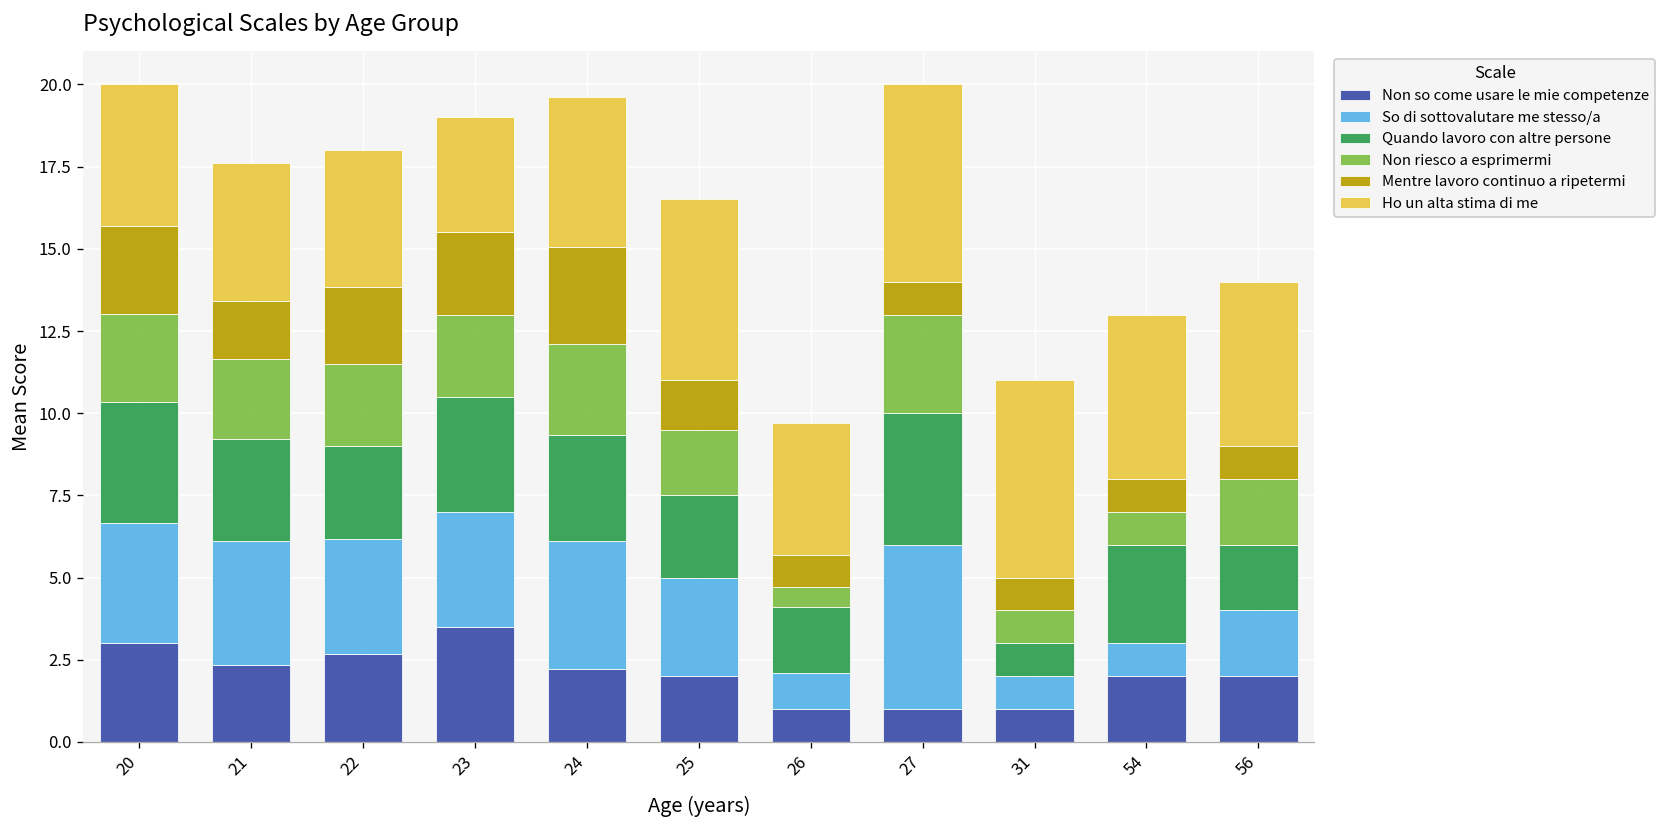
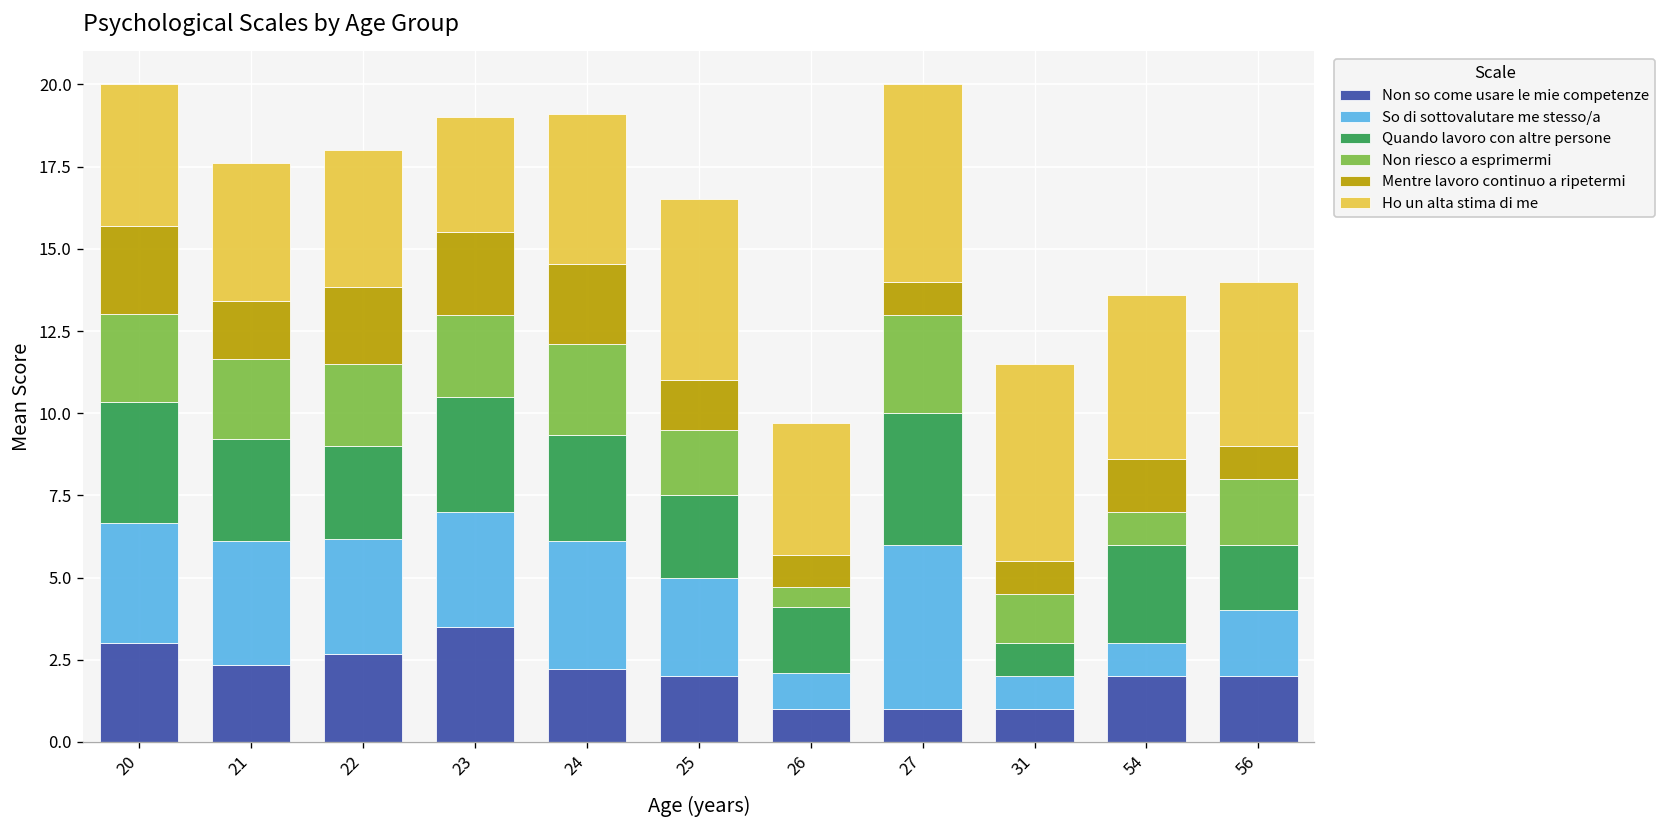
Mentre lavoro continuo a ripetermi, 24: 2.9 -> 2.4
Non riesco a esprimermi, 31: 1.0 -> 1.5
Mentre lavoro continuo a ripetermi, 54: 1.0 -> 1.6
